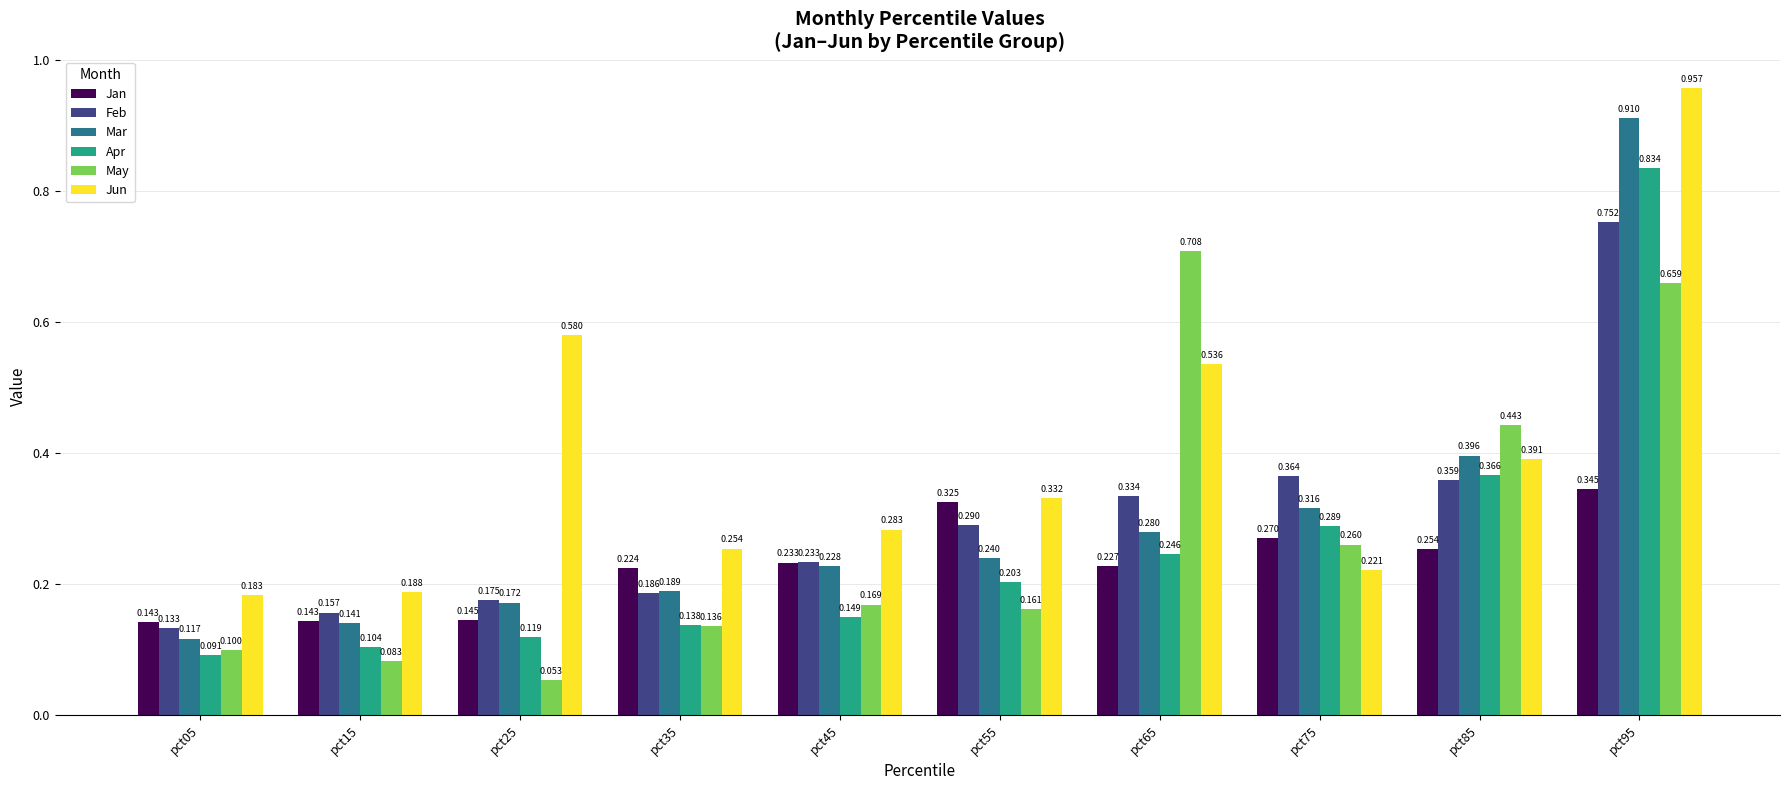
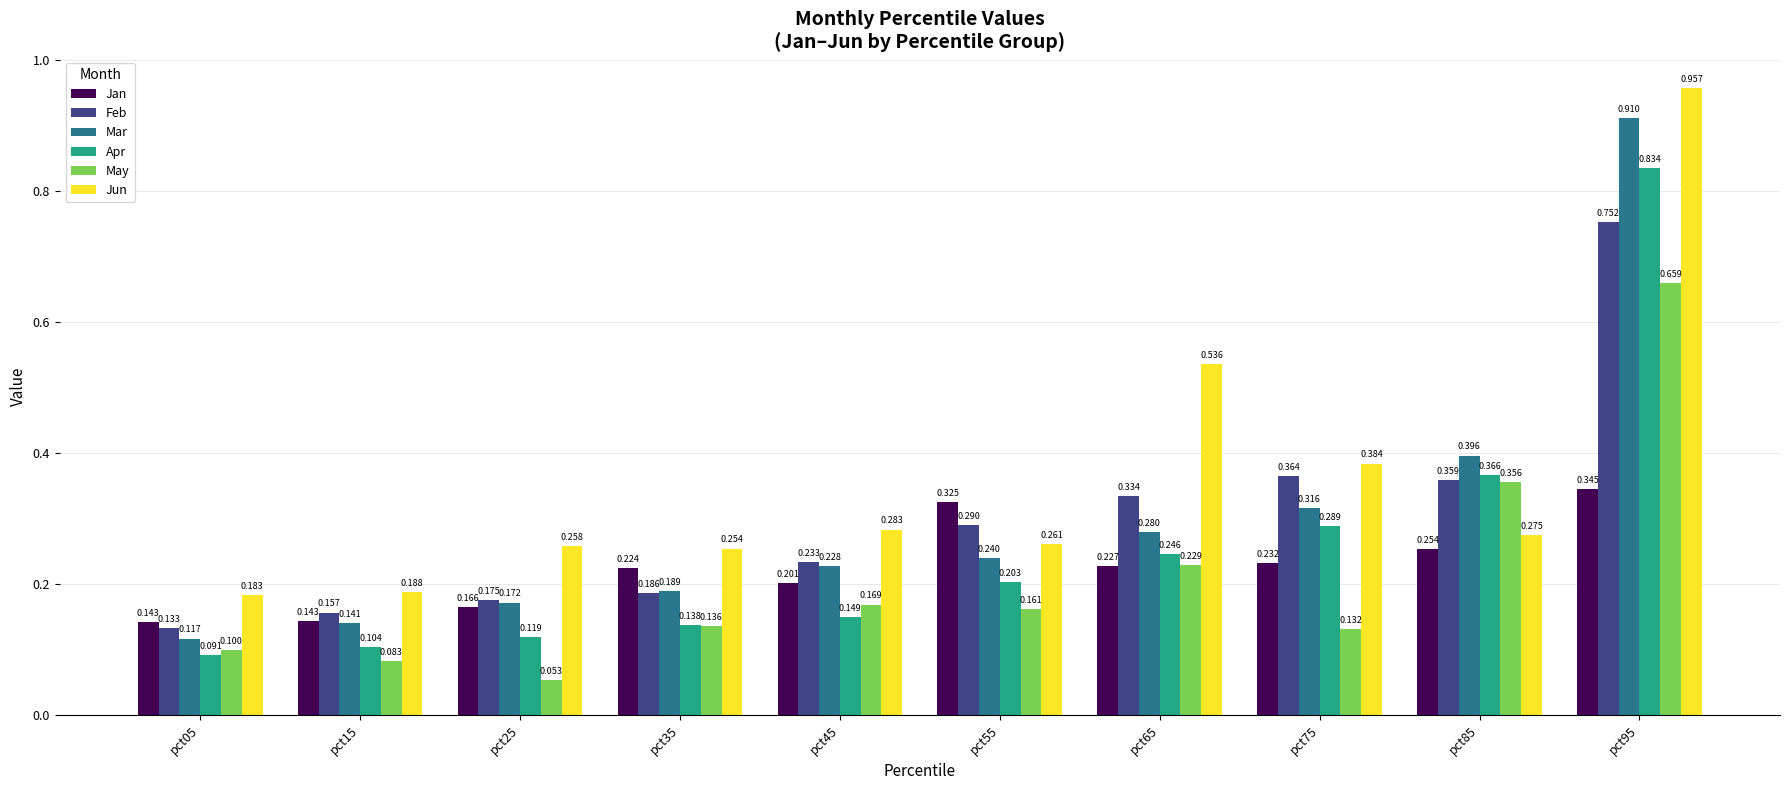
Jan, pct25: 0.145 -> 0.166
Jun, pct25: 0.580 -> 0.258
Jan, pct45: 0.233 -> 0.201
Jun, pct55: 0.332 -> 0.261
May, pct65: 0.708 -> 0.229
Jan, pct75: 0.270 -> 0.232
May, pct75: 0.260 -> 0.132
Jun, pct75: 0.221 -> 0.384
May, pct85: 0.443 -> 0.356
Jun, pct85: 0.391 -> 0.275
